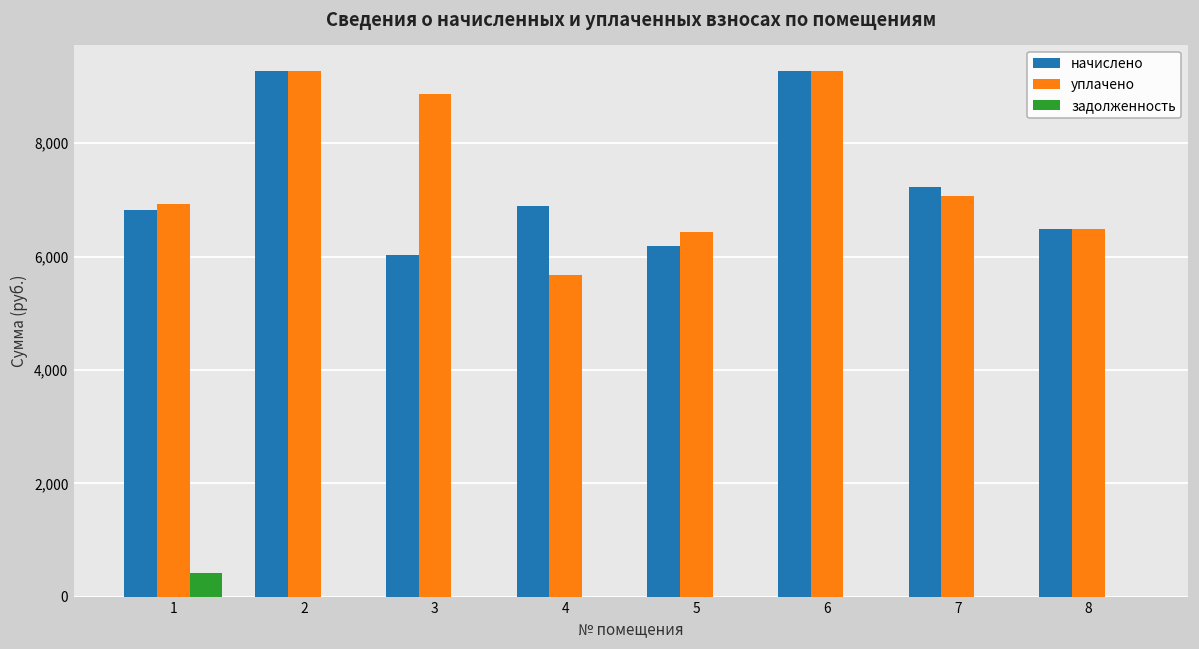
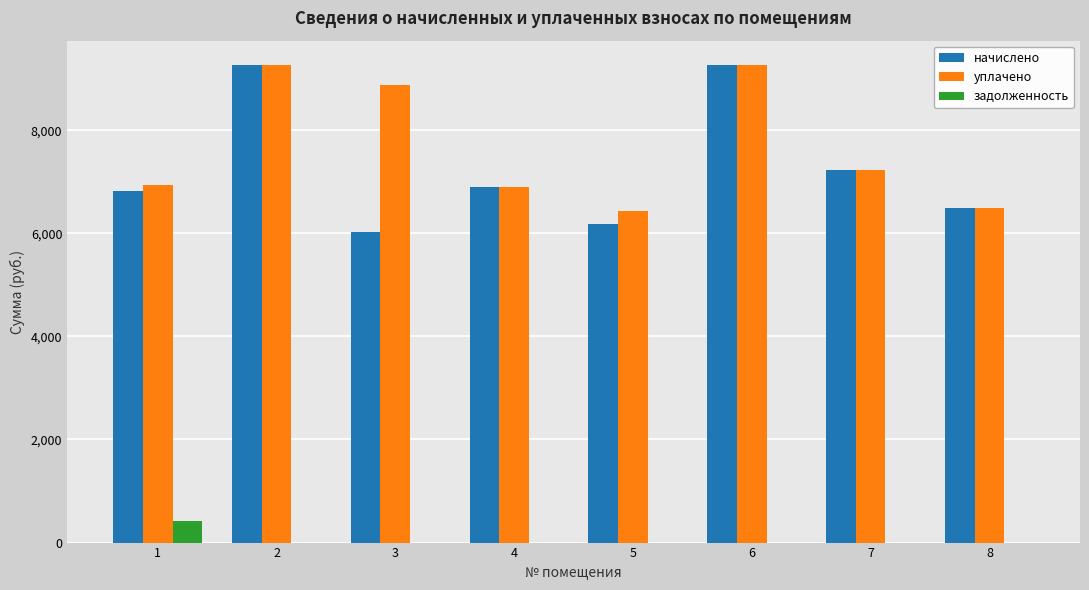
уплачено, 4: 5,700 -> 6,900
уплачено, 7: 7,100 -> 7,200
